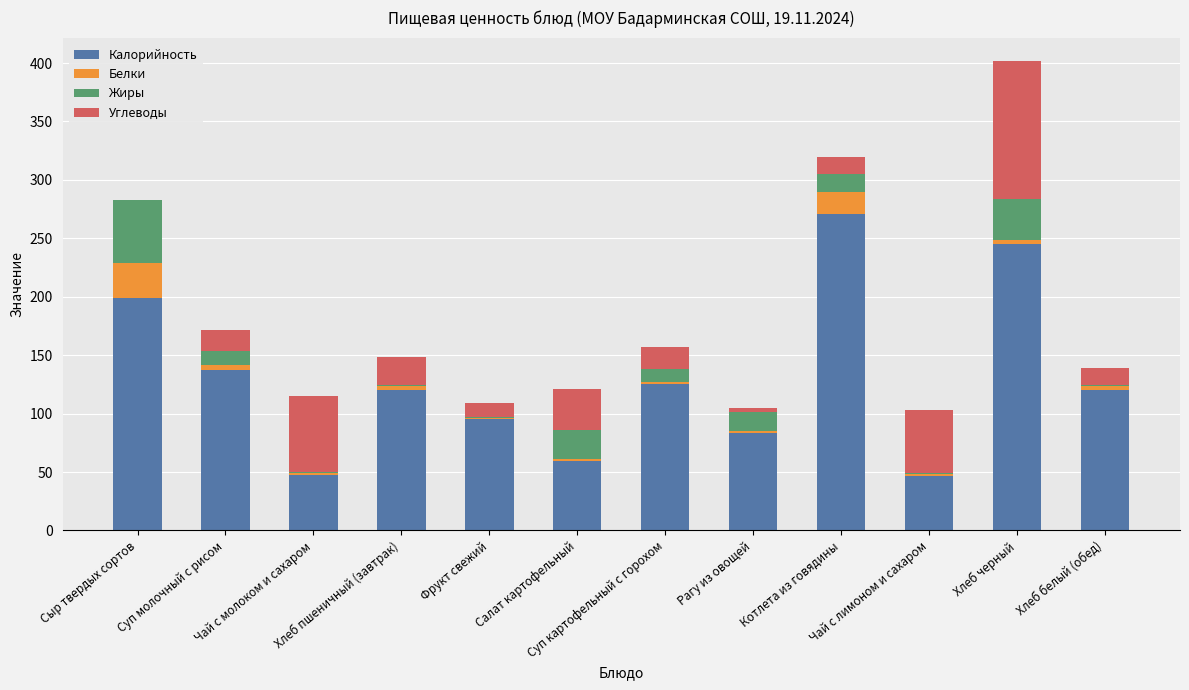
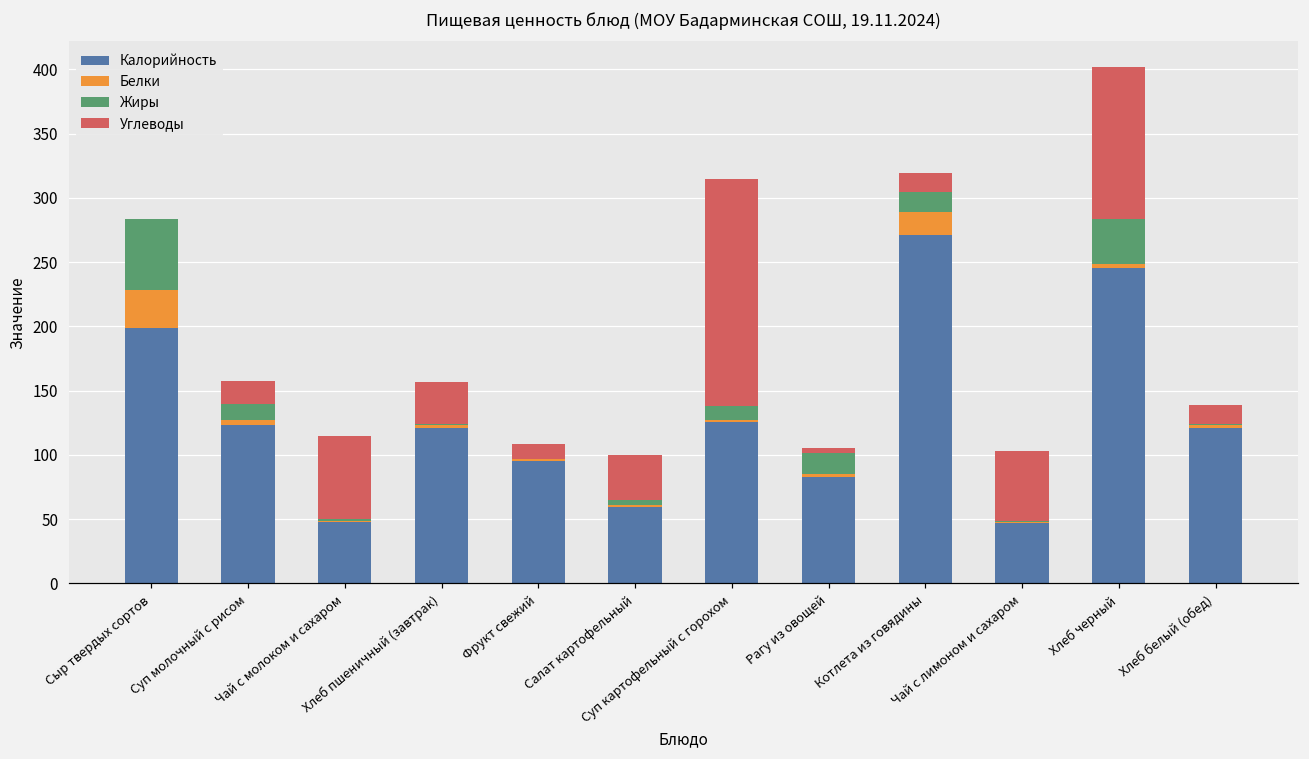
Калорийность, Суп молочный с рисом: 137 -> 123
Углеводы, Хлеб пшеничный (завтрак): 24 -> 33
Жиры, Салат картофельный: 25 -> 4
Углеводы, Суп картофельный с горохом: 19 -> 177
